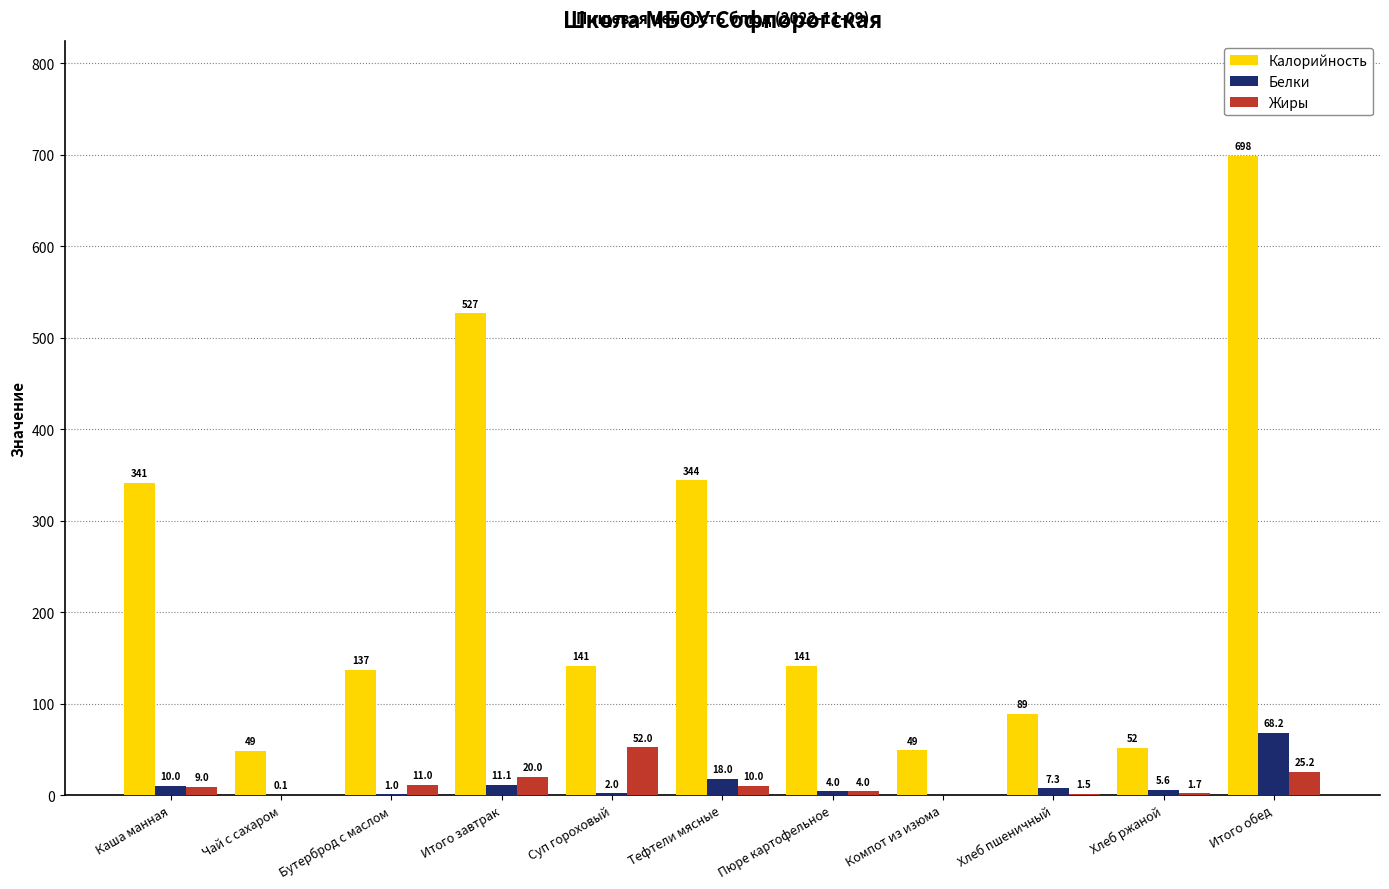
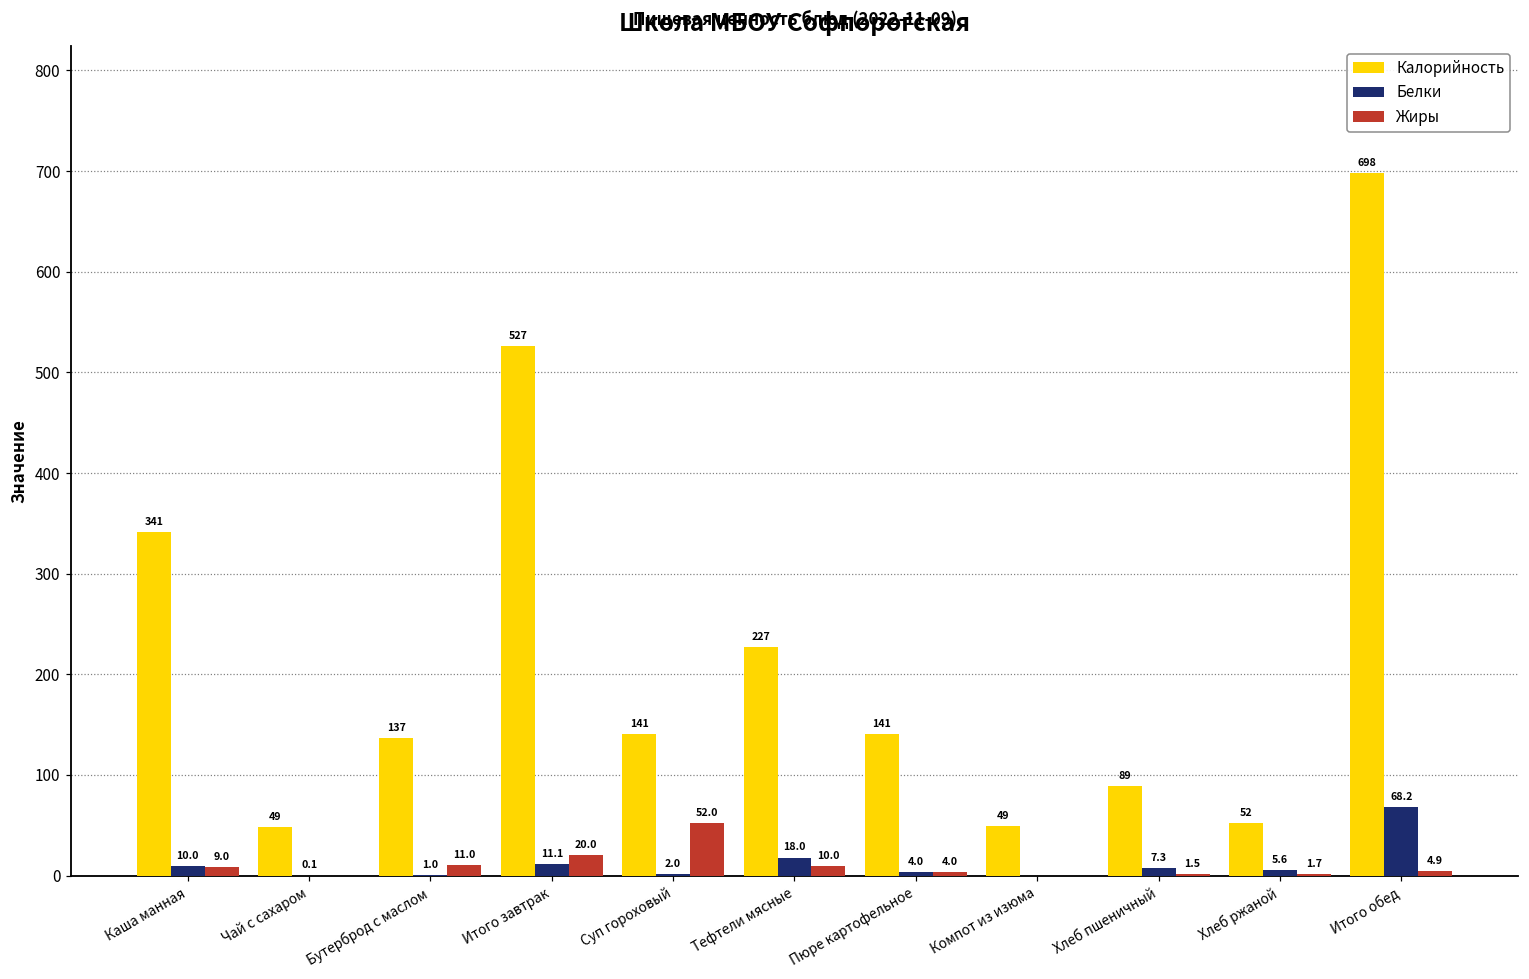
Калорийность, Тефтели мясные: 344 -> 227
Жиры, Итого обед: 25.2 -> 4.9
